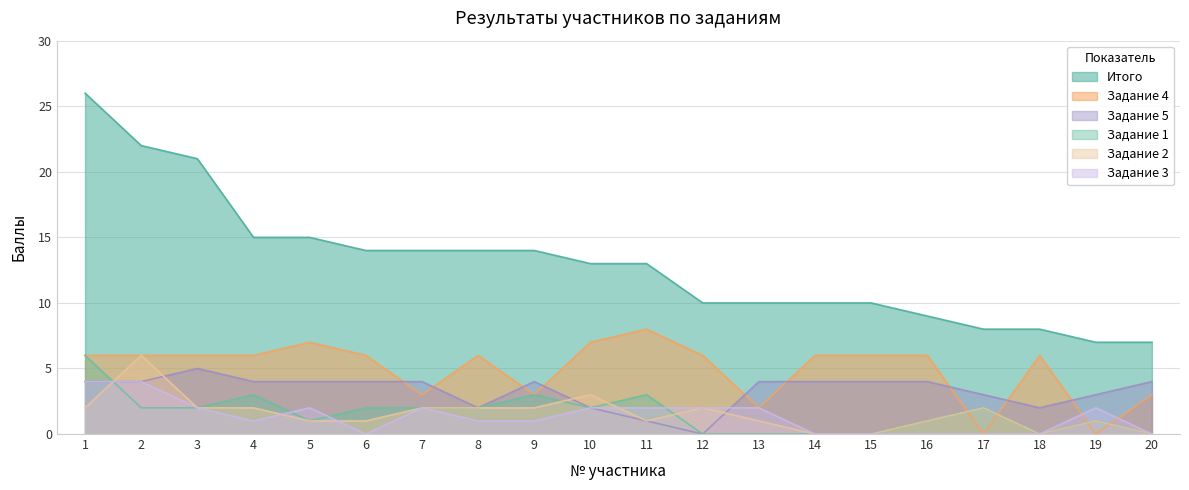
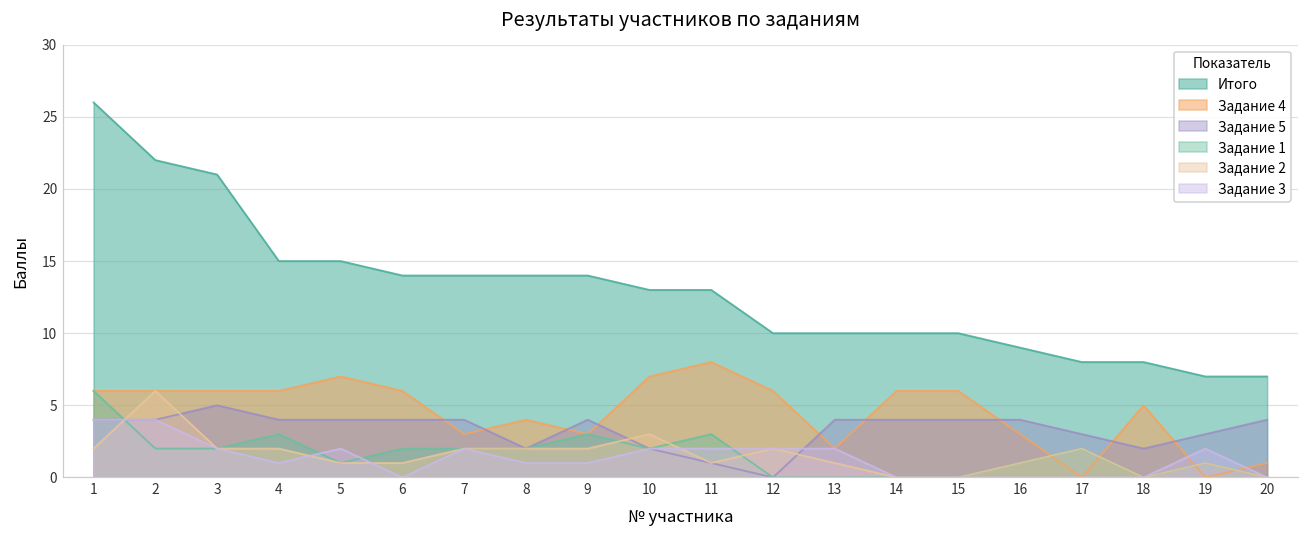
Задание 4, 8: 6 -> 4
Задание 4, 16: 6 -> 3
Задание 4, 18: 6 -> 5
Задание 4, 20: 3 -> 1
